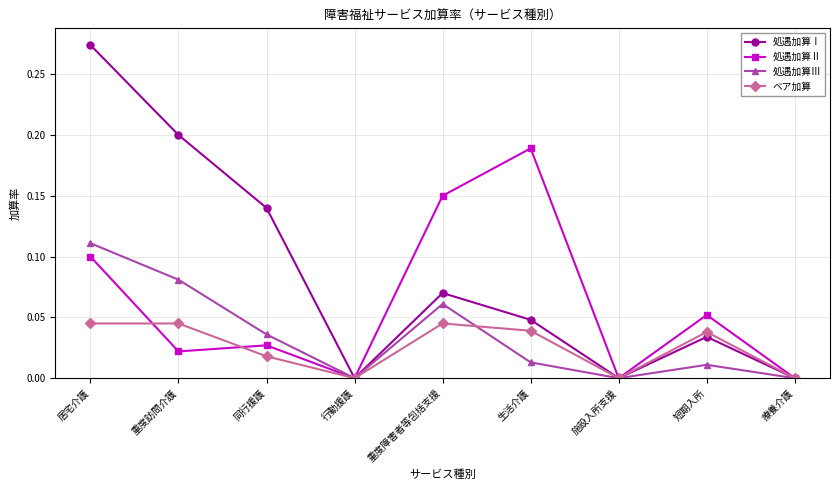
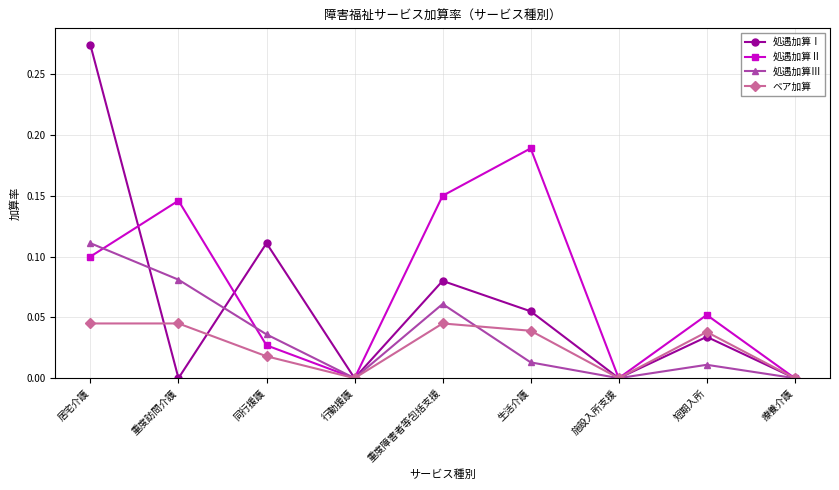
処遇加算Ⅰ, 重度訪問介護: 0.2 -> 0.0
処遇加算Ⅱ, 重度訪問介護: 0.022 -> 0.146
処遇加算Ⅰ, 同行援護: 0.140 -> 0.111
処遇加算Ⅰ, 重度障害者等包括支援: 0.07 -> 0.08
処遇加算Ⅰ, 生活介護: 0.048 -> 0.055
